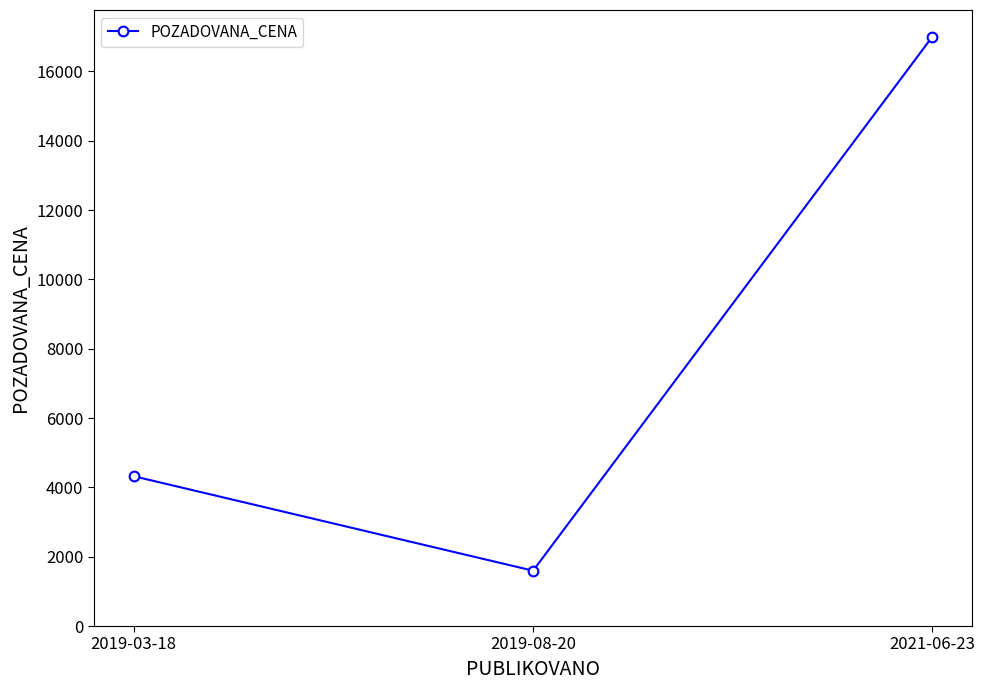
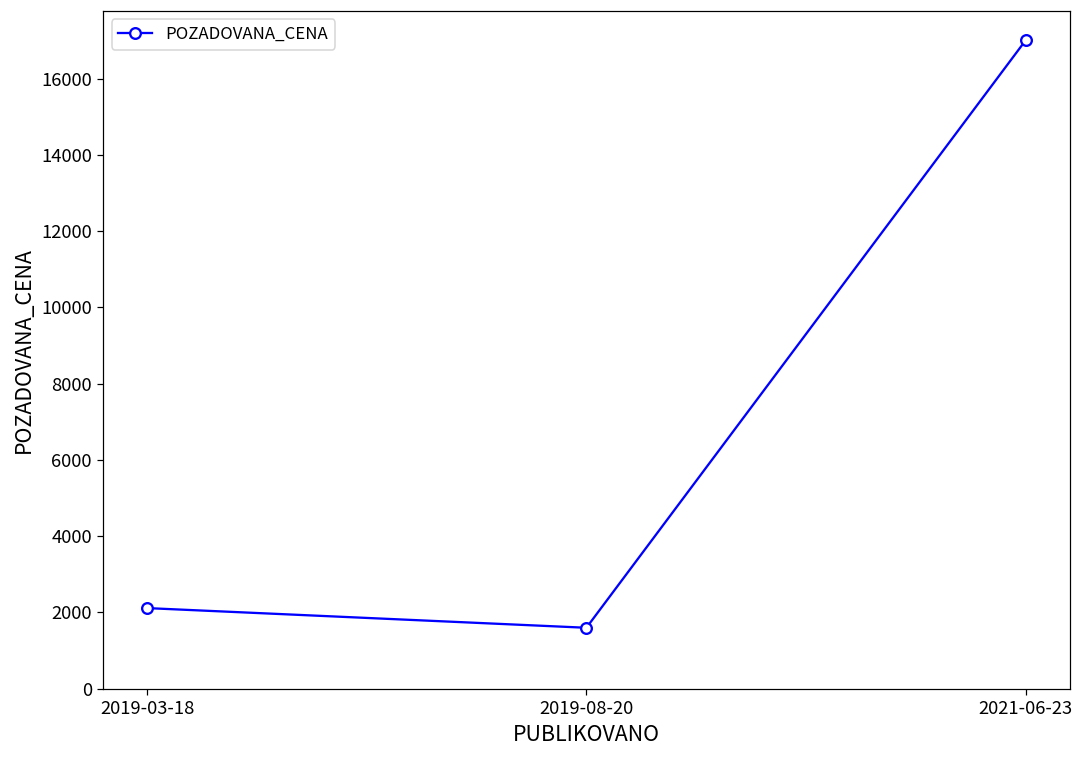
2019-03-18: 4300 -> 2100
